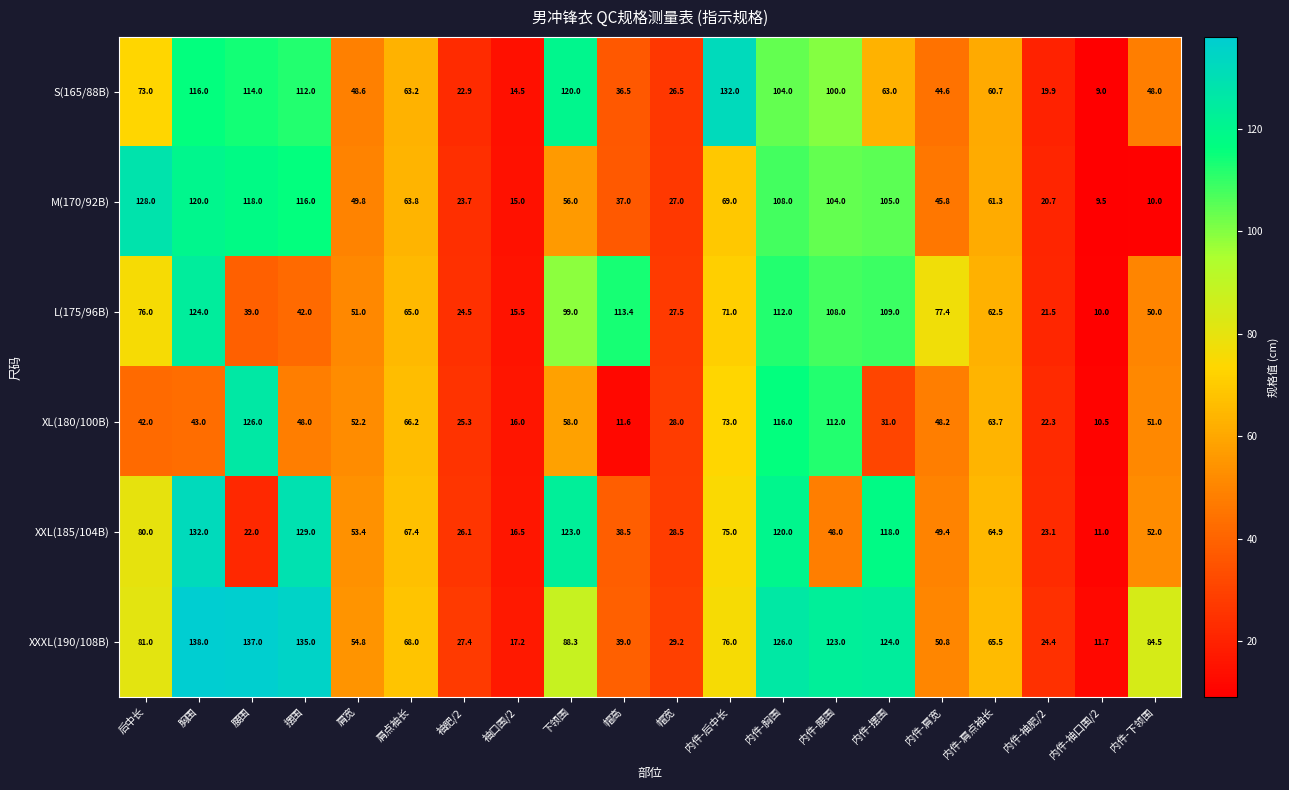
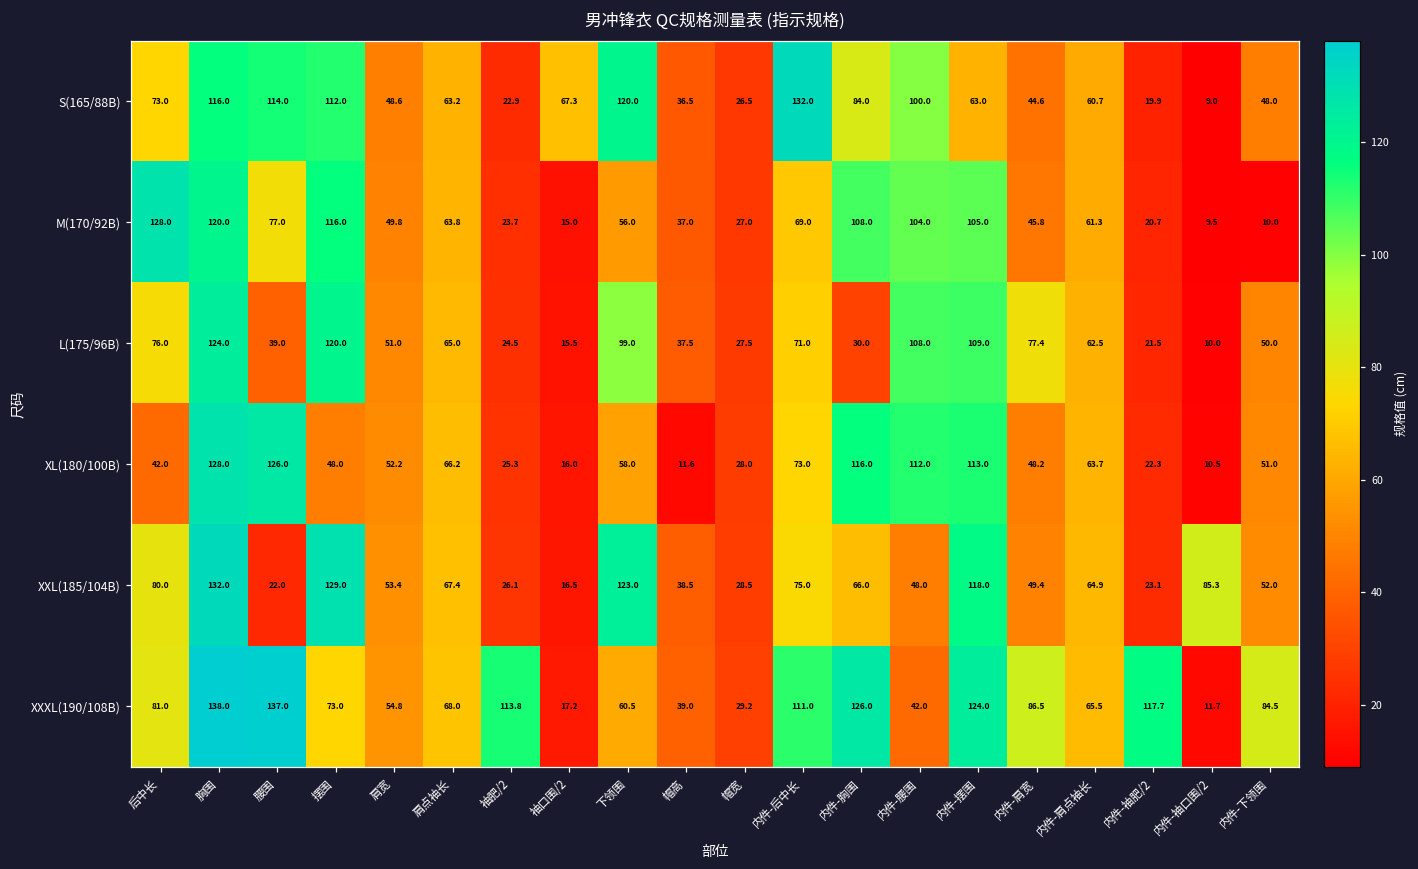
S(165/88B), 袖口围/2: 14.5 -> 67.3
S(165/88B), 内件-胸围: 104.0 -> 84.0
M(170/92B), 腰围: 118.0 -> 77.0
L(175/96B), 摆围: 42.0 -> 120.0
L(175/96B), 帽高: 113.4 -> 37.5
L(175/96B), 内件-胸围: 112.0 -> 30.0
XL(180/100B), 胸围: 43.0 -> 128.0
XL(180/100B), 内件-摆围: 31.0 -> 113.0
XXL(185/104B), 内件-胸围: 120.0 -> 66.0
XXL(185/104B), 内件-袖口围/2: 11.0 -> 85.3
XXXL(190/108B), 摆围: 135.0 -> 73.0
XXXL(190/108B), 袖肥/2: 27.4 -> 113.8
XXXL(190/108B), 下领围: 88.3 -> 60.5
XXXL(190/108B), 内件-后中长: 76.0 -> 111.0
XXXL(190/108B), 内件-腰围: 123.0 -> 42.0
XXXL(190/108B), 内件-肩宽: 50.8 -> 86.5
XXXL(190/108B), 内件-袖肥/2: 24.4 -> 117.7
